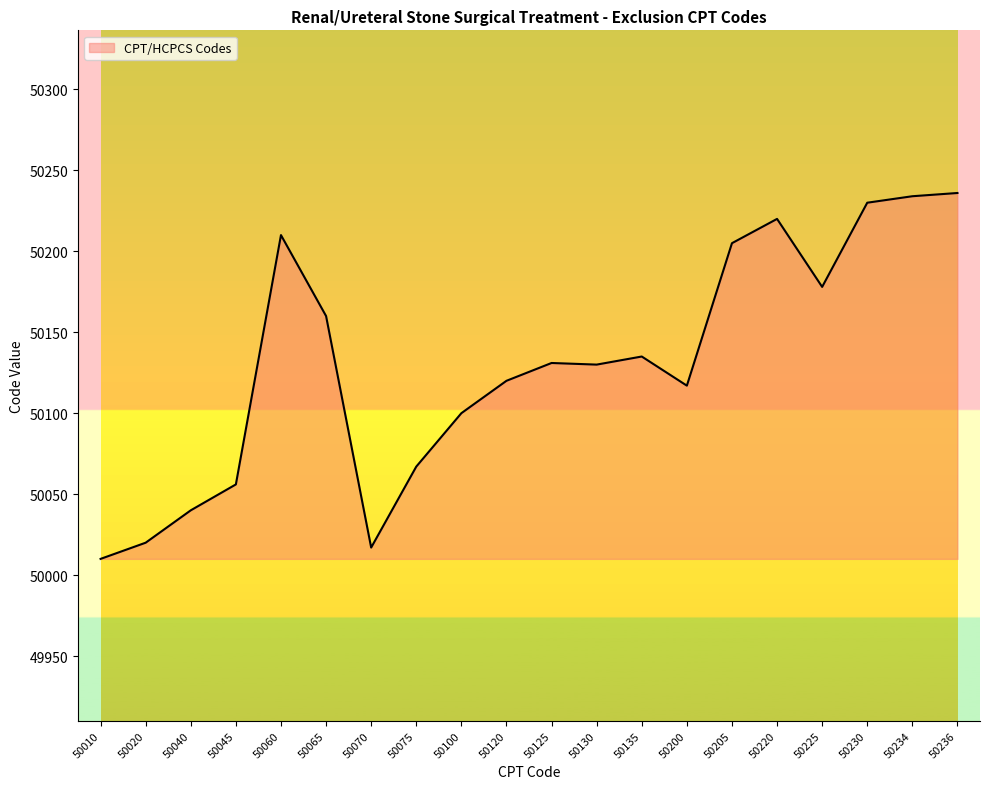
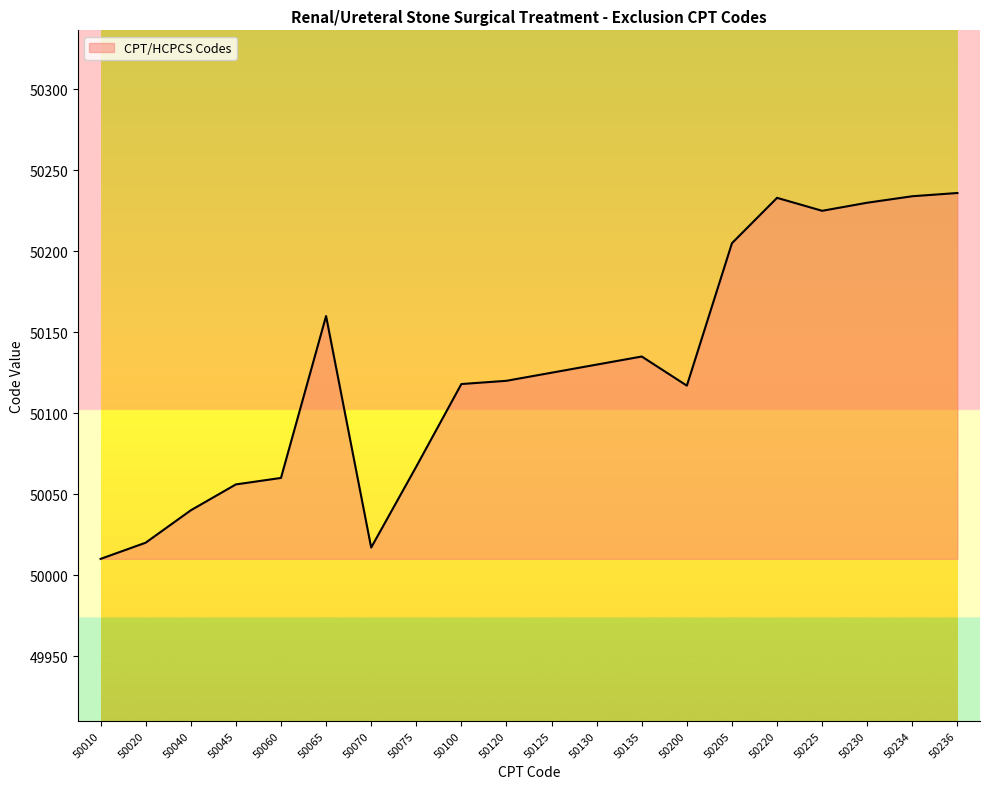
50060: 50210 -> 50060
50100: 50100 -> 50118
50125: 50131 -> 50125
50220: 50220 -> 50233
50225: 50178 -> 50225
